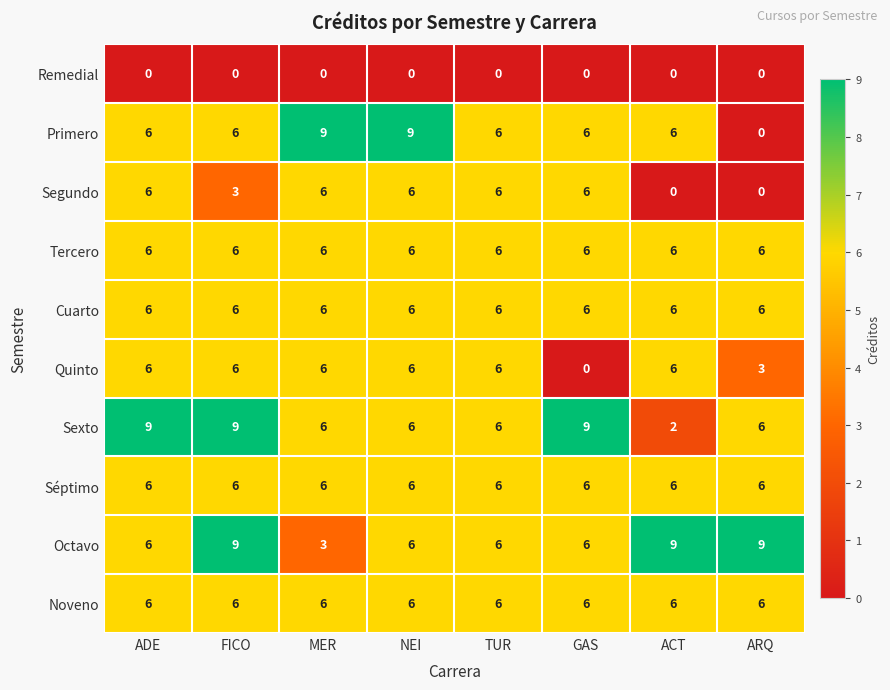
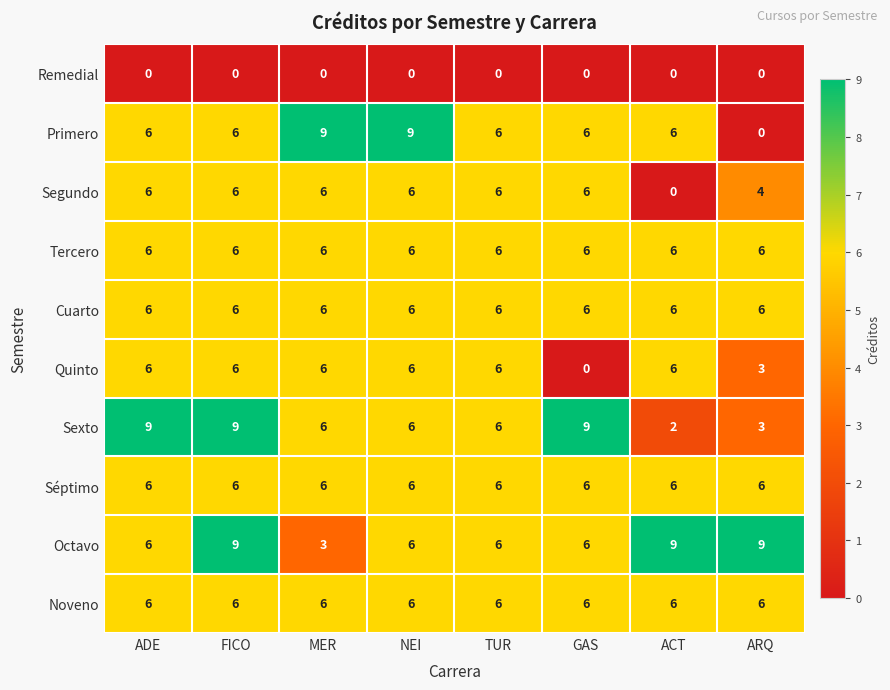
Segundo, FICO: 3 -> 6
Segundo, ARQ: 0 -> 4
Sexto, ARQ: 6 -> 3
